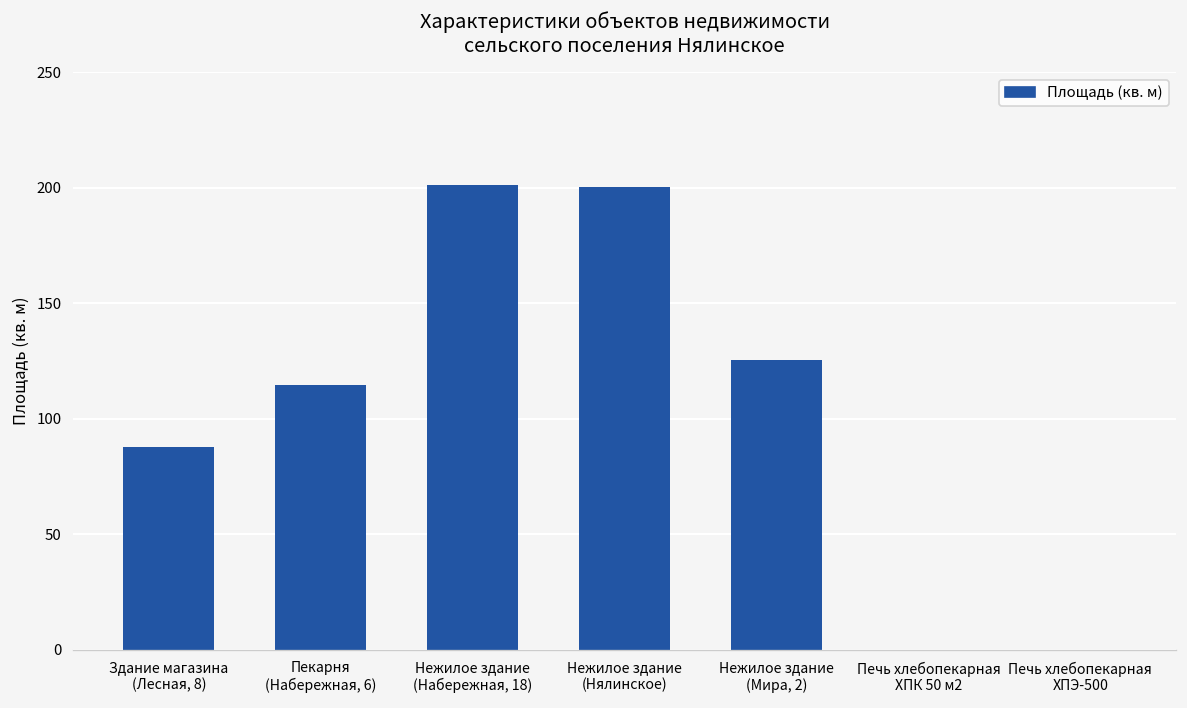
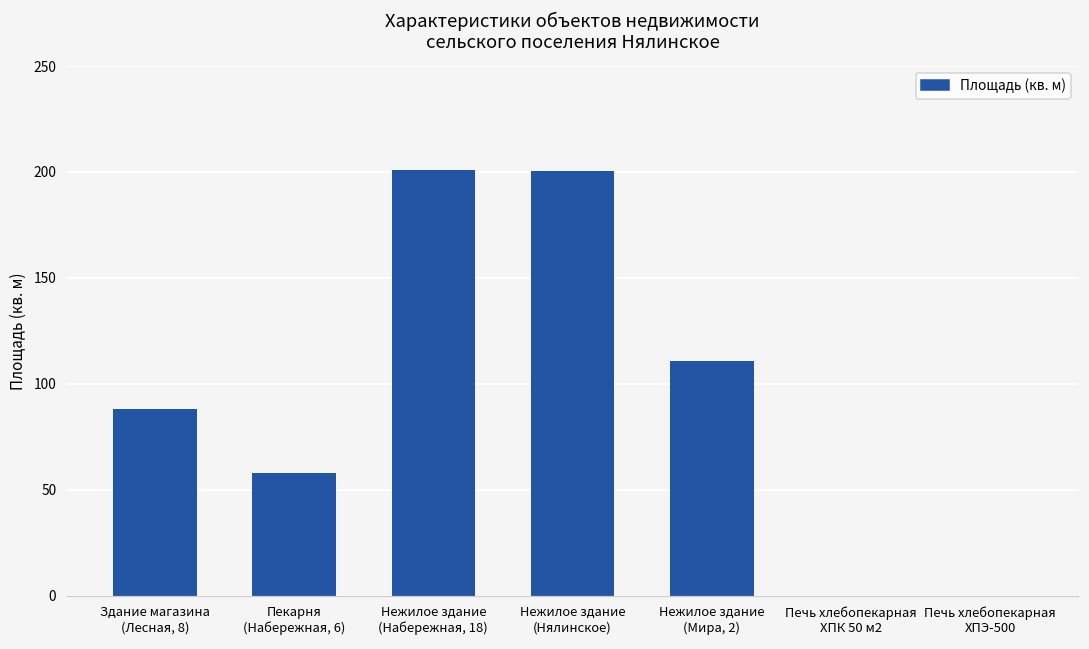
Пекарня (Набережная, 6): 115 -> 58
Нежилое здание (Мира, 2): 125 -> 111
